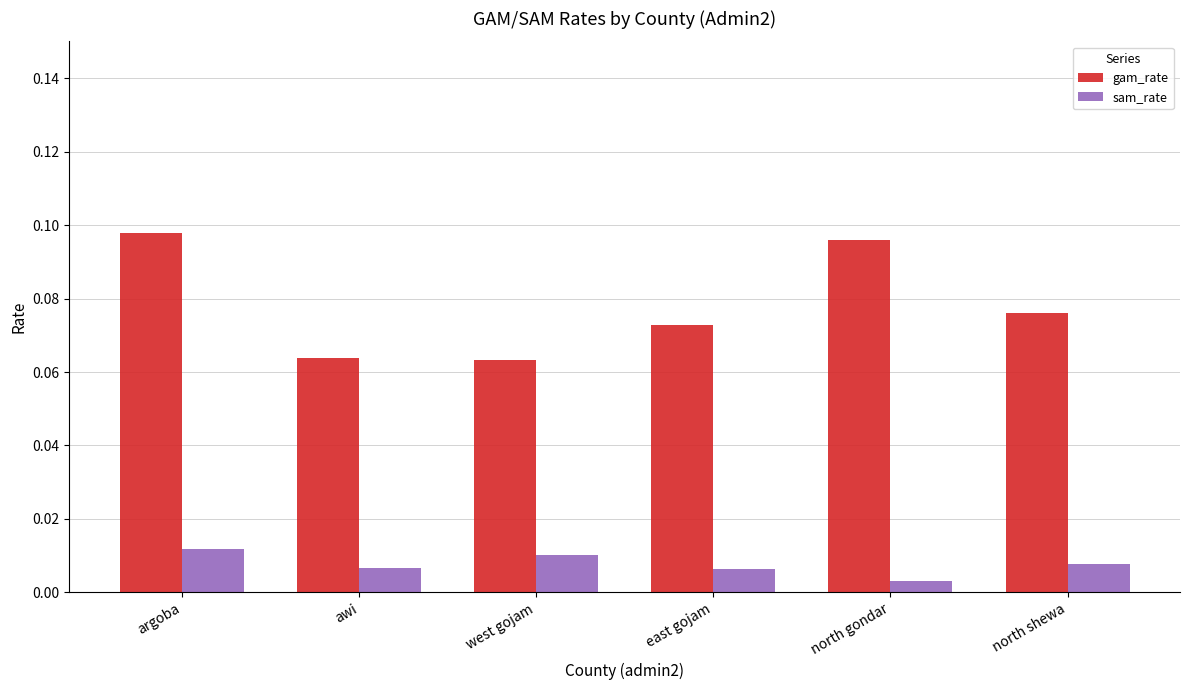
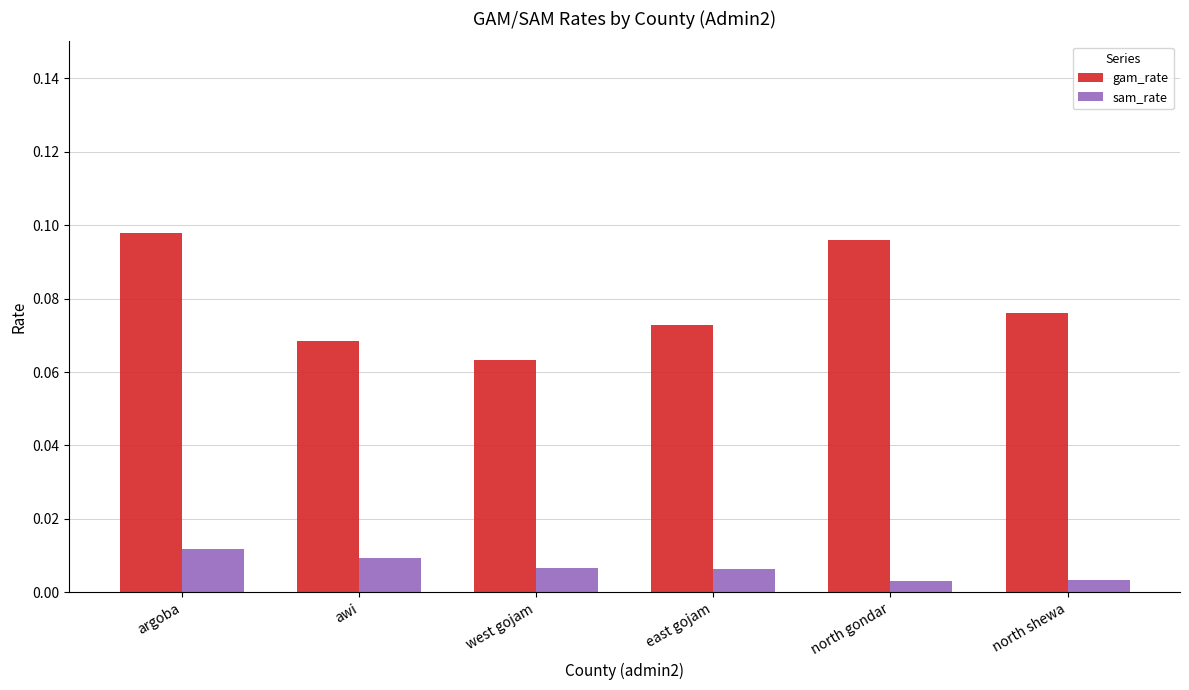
gam_rate, awi: 0.064 -> 0.069
sam_rate, awi: 0.007 -> 0.009
sam_rate, west gojam: 0.010 -> 0.007
sam_rate, north shewa: 0.008 -> 0.003
